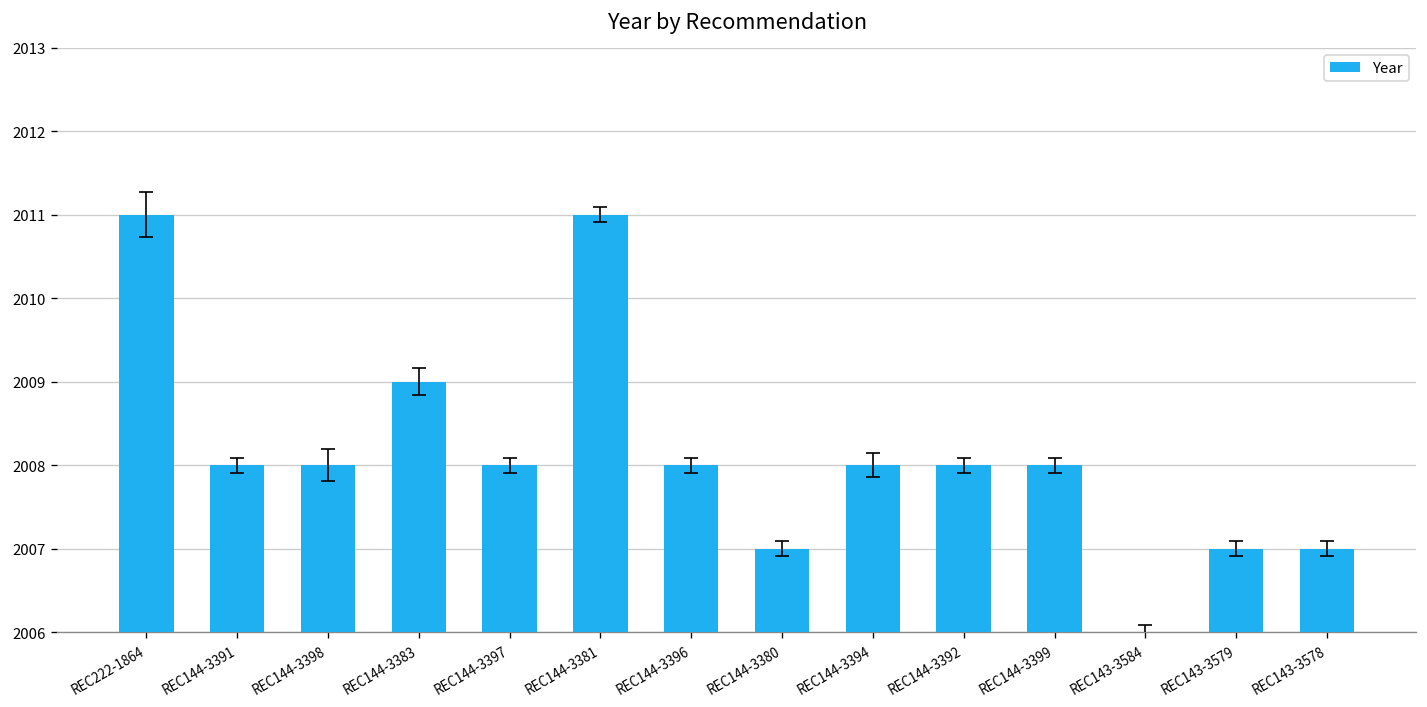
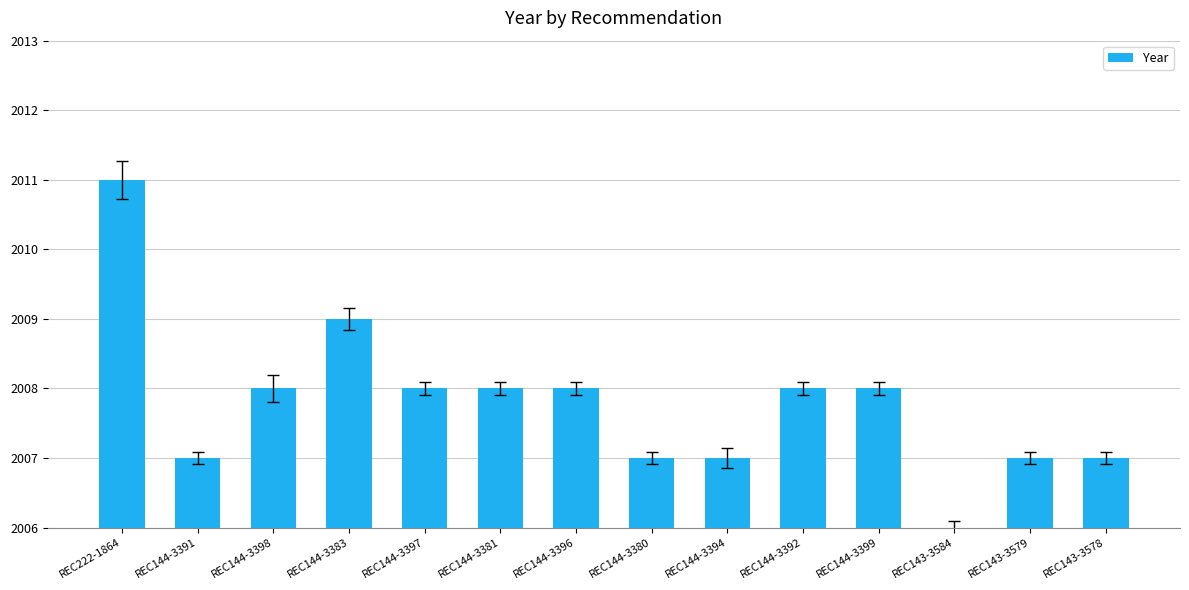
Year, REC144-3391: 2008 -> 2007
Year, REC144-3381: 2011 -> 2008
Year, REC144-3394: 2008 -> 2007
